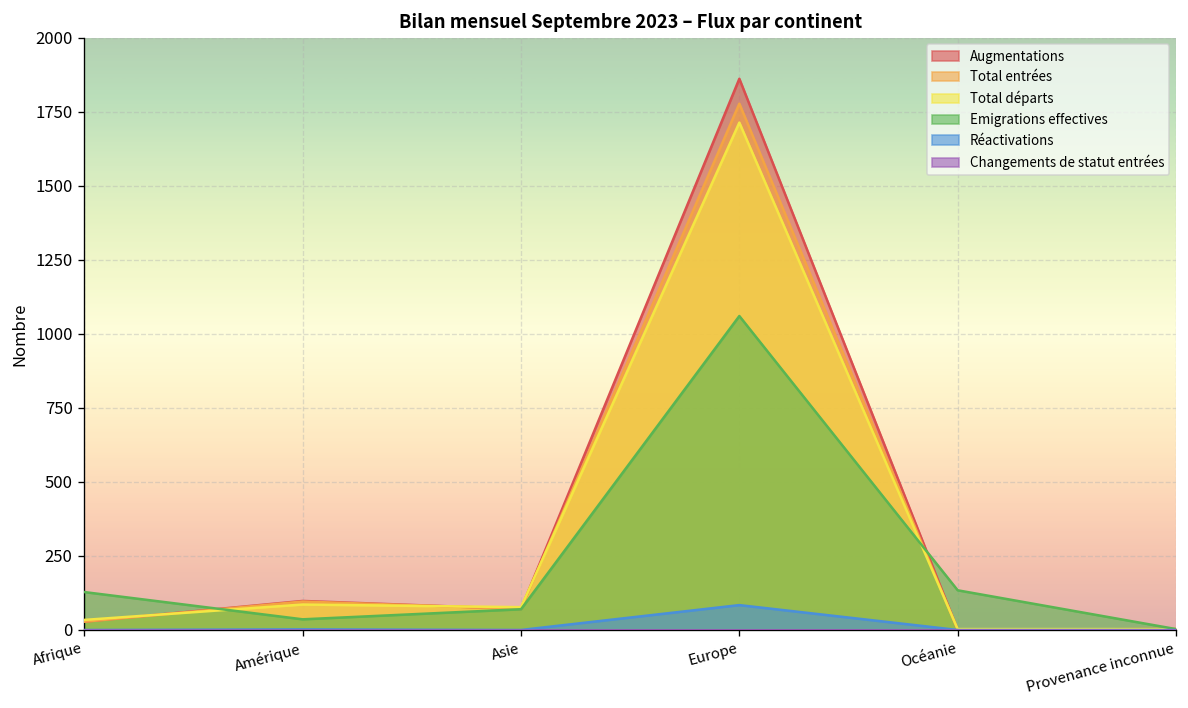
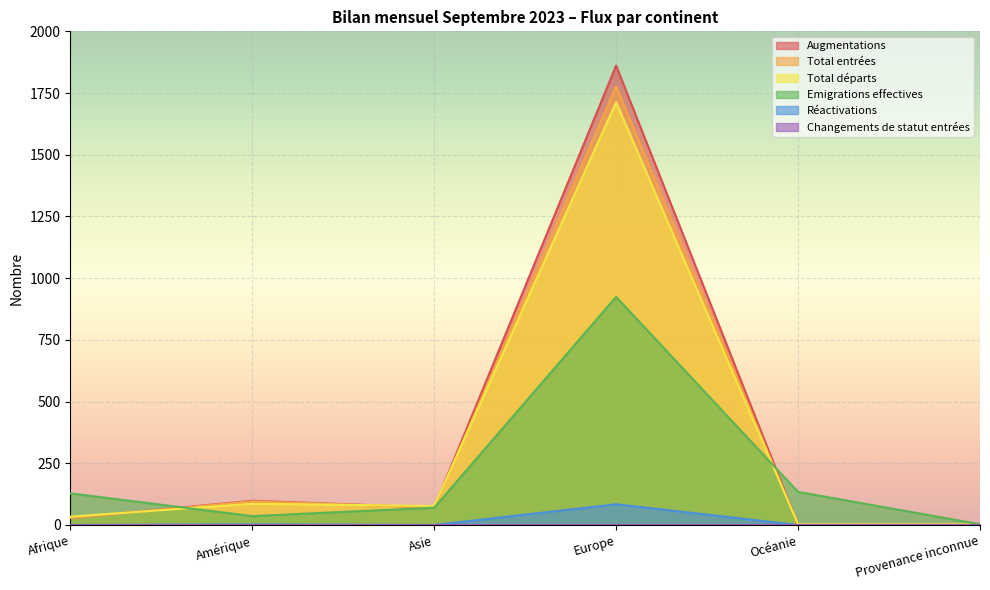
Emigrations effectives, Europe: 1060 -> 920
